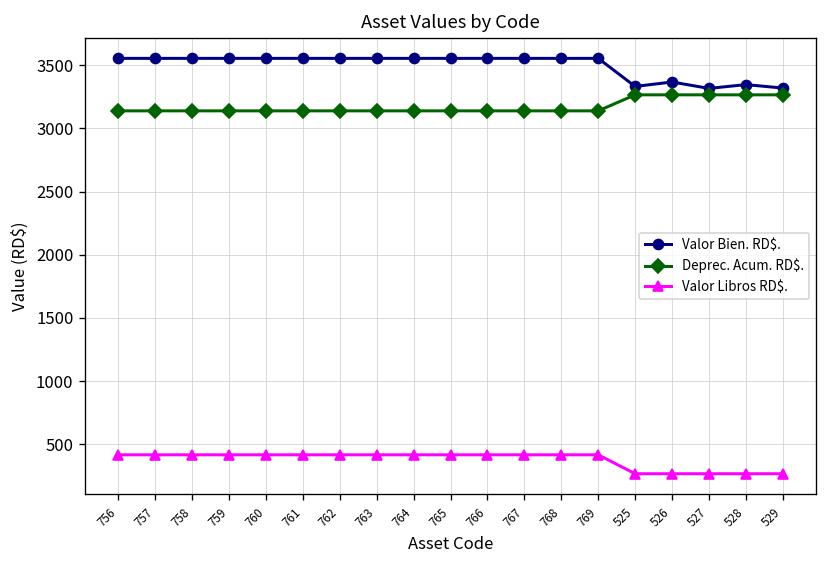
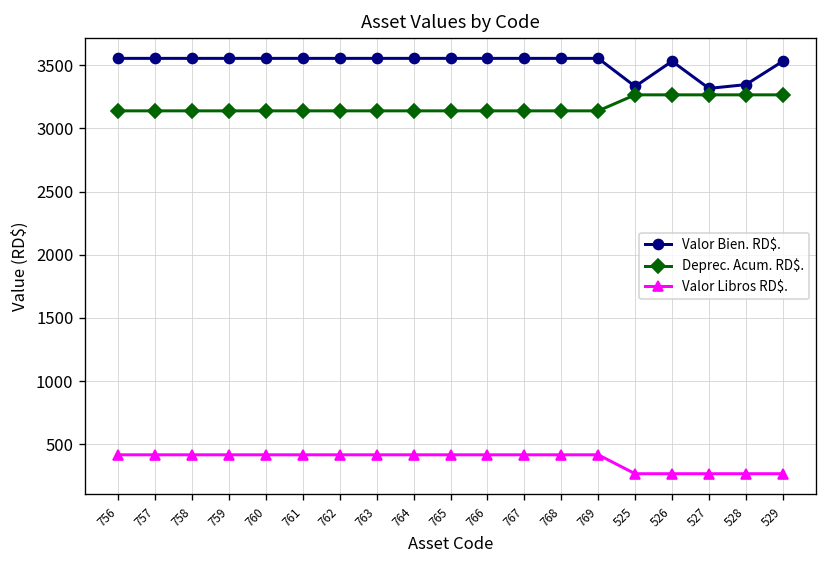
Valor Bien. RD$., 526: 3370 -> 3530
Valor Bien. RD$., 529: 3320 -> 3530
